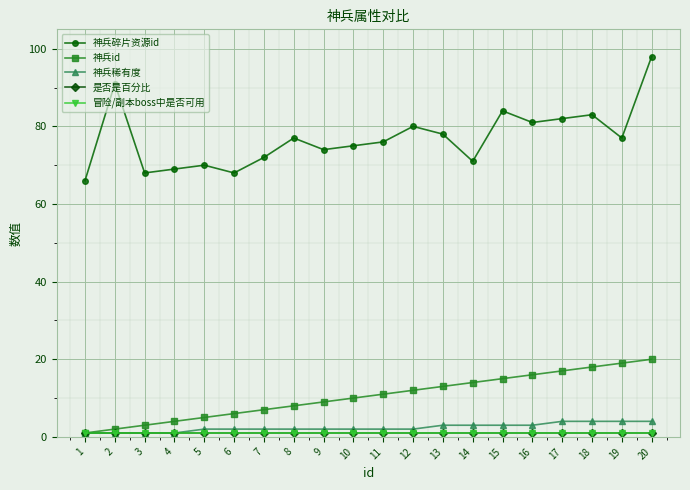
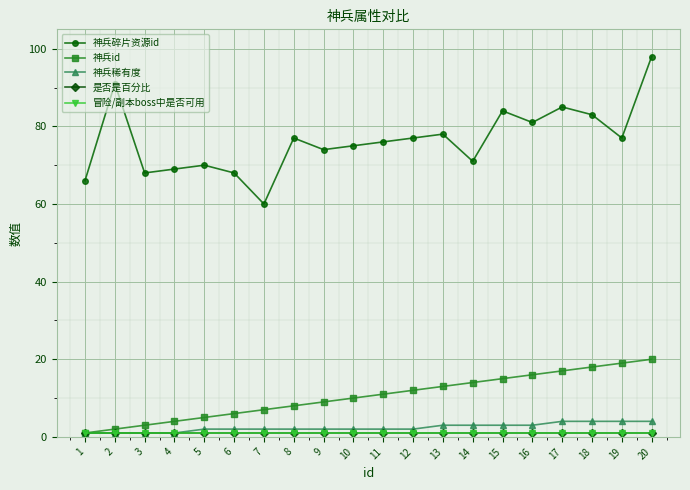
神兵碎片资源id, 7: 72 -> 60
神兵碎片资源id, 12: 80 -> 77
神兵碎片资源id, 17: 82 -> 85
